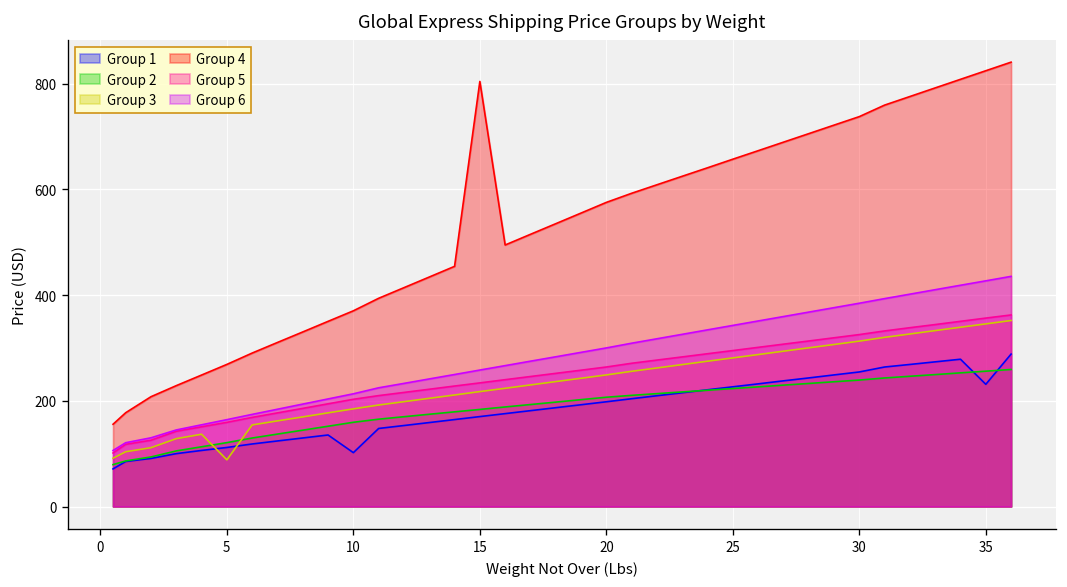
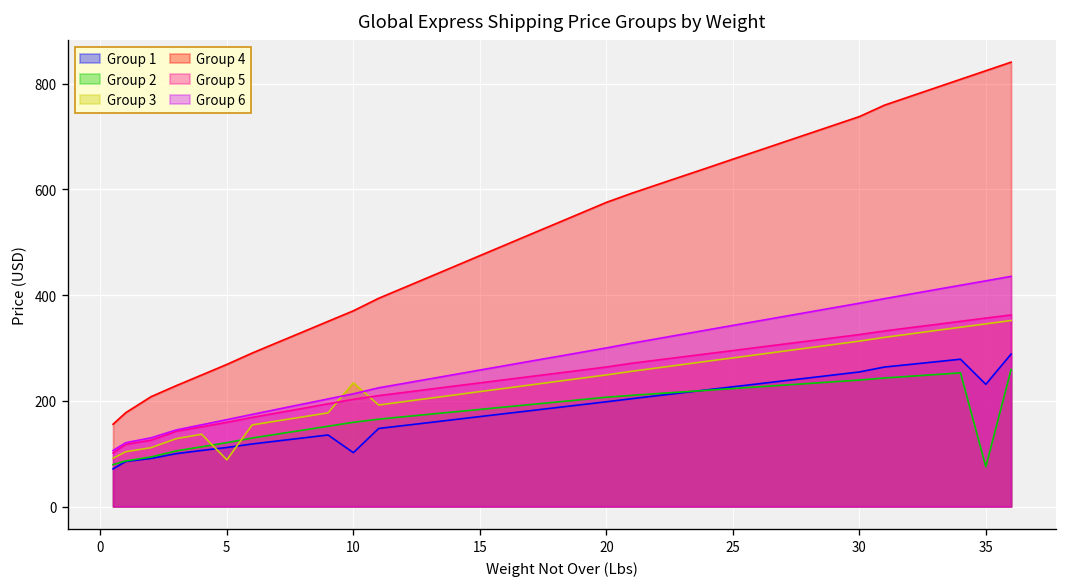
Group 3, 10: 180 -> 230
Group 4, 15: 800 -> 470
Group 2, 35: 260 -> 80
